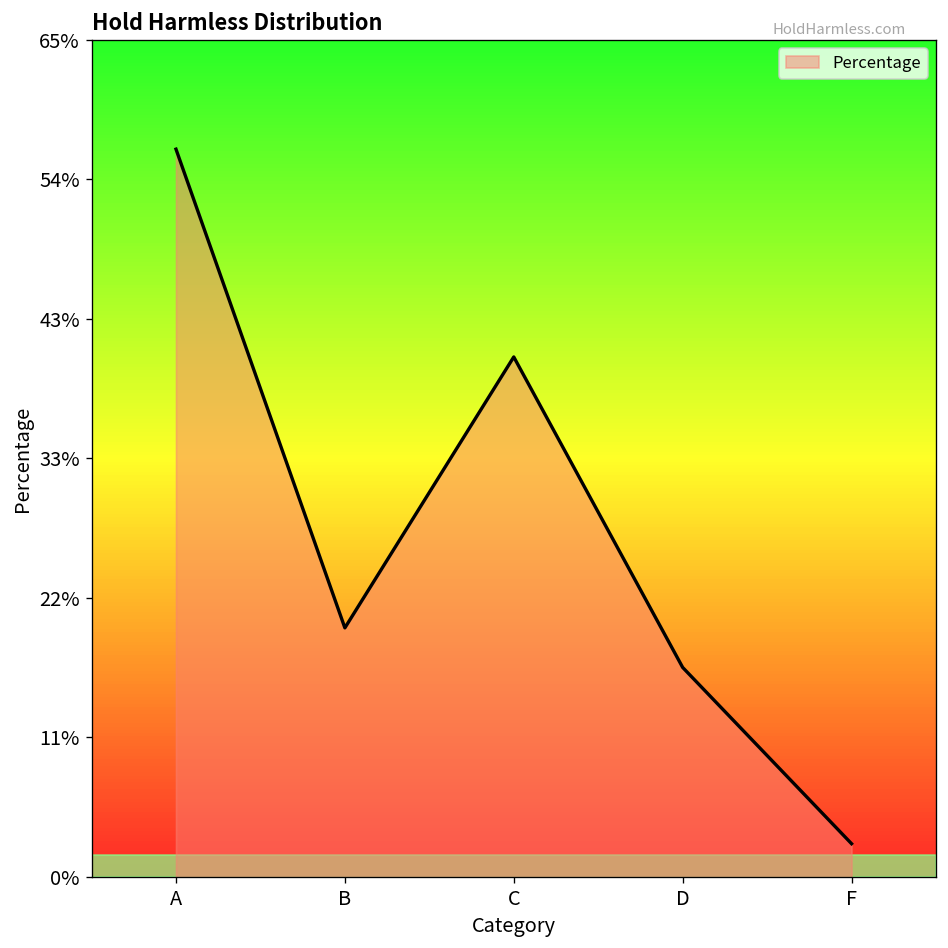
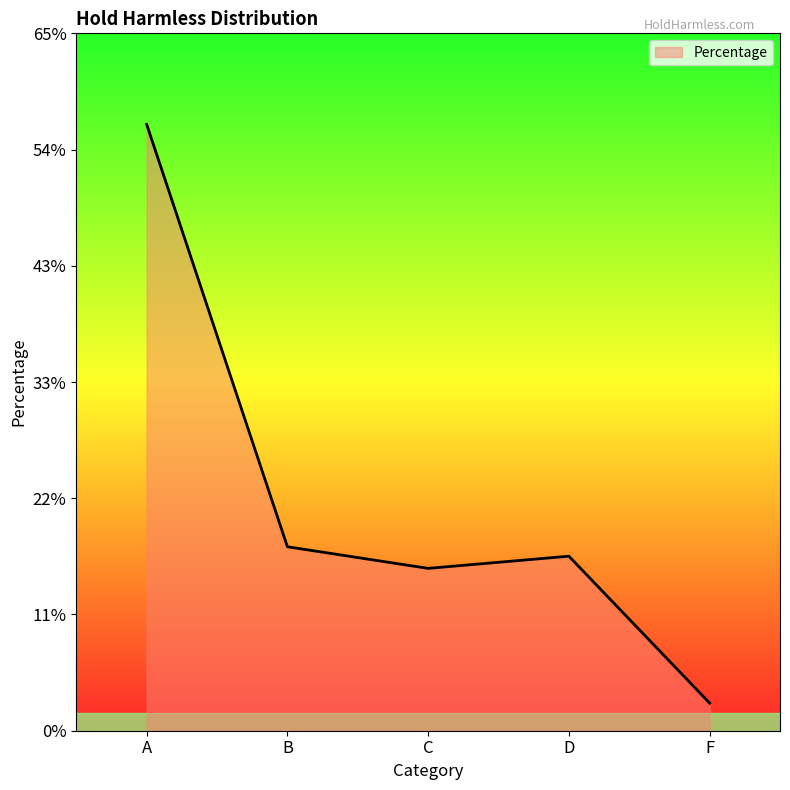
B: 19.4% -> 17.2%
C: 40.5% -> 15.2%
